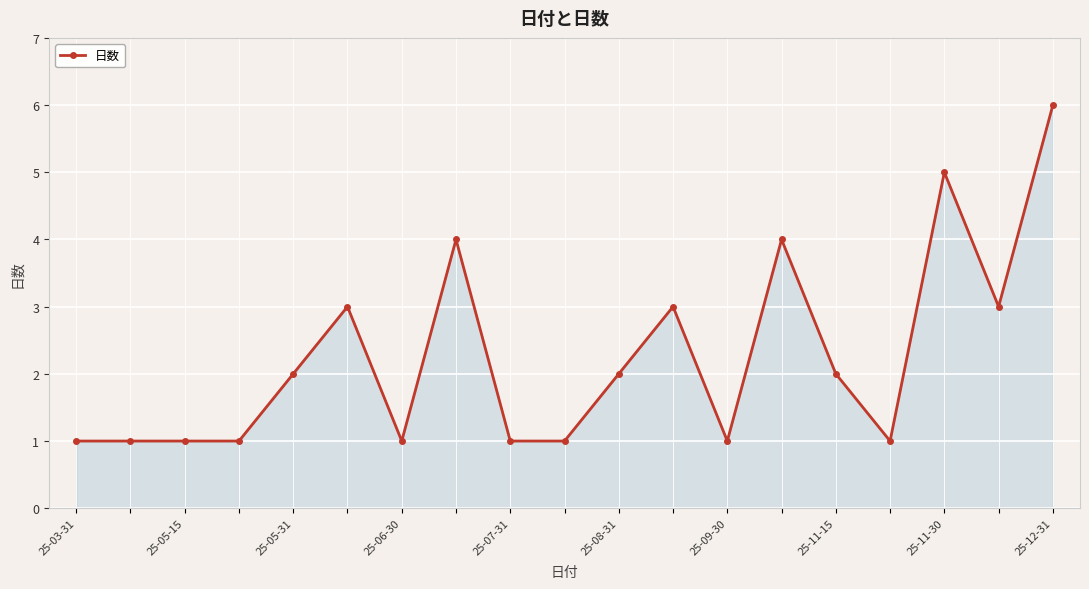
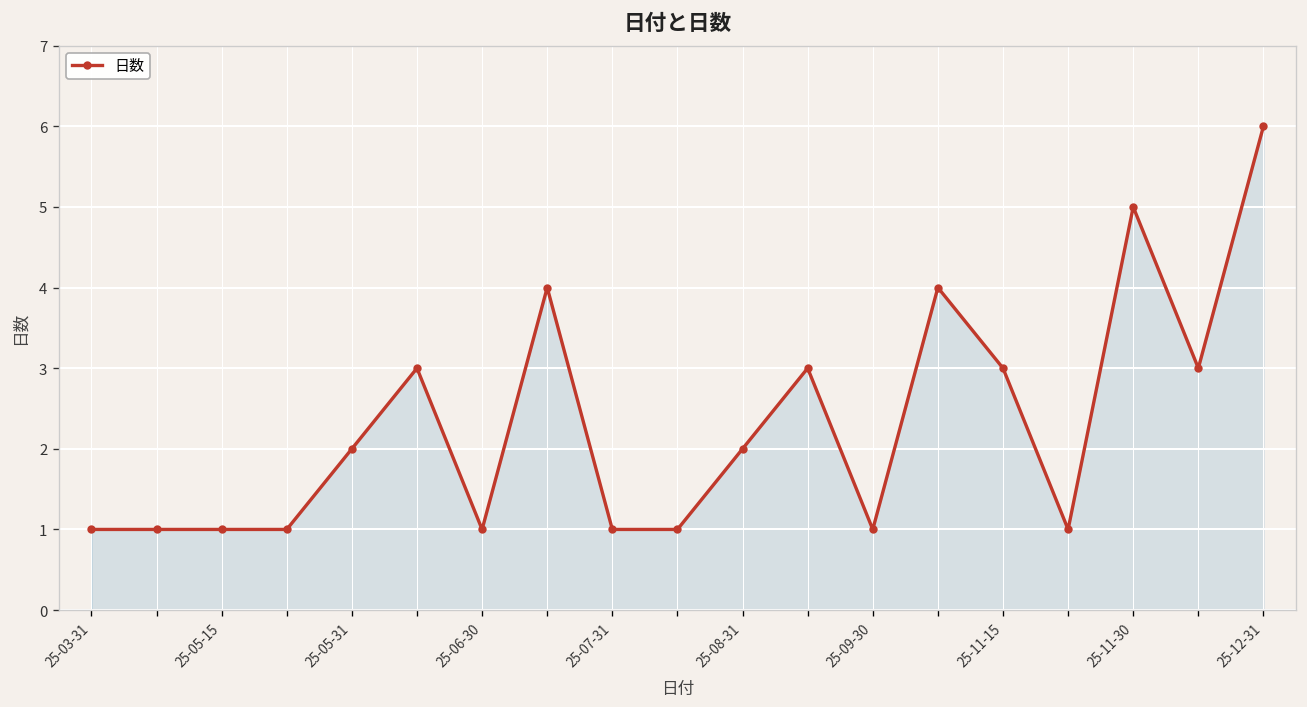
25-11-15: 2 -> 3
